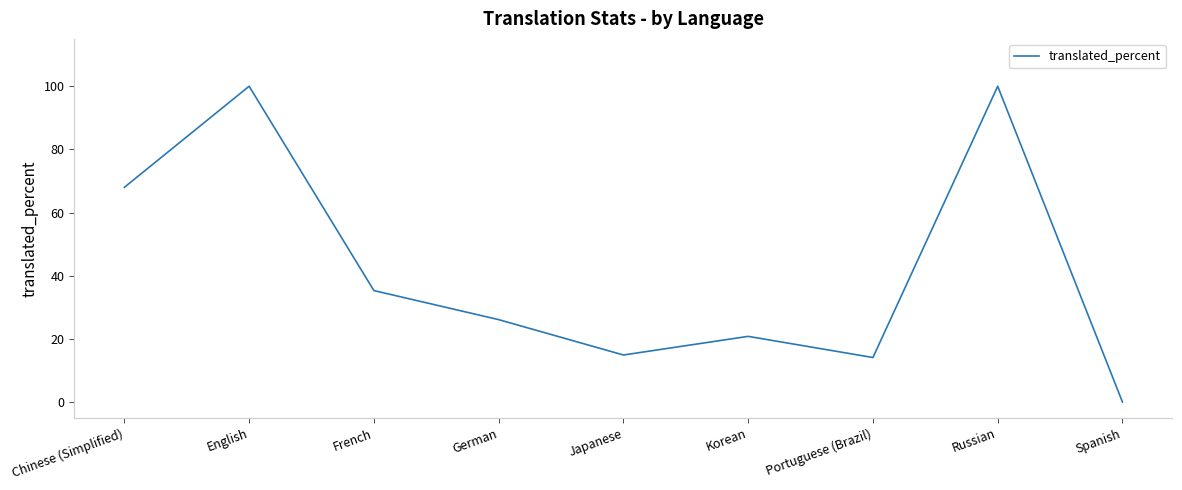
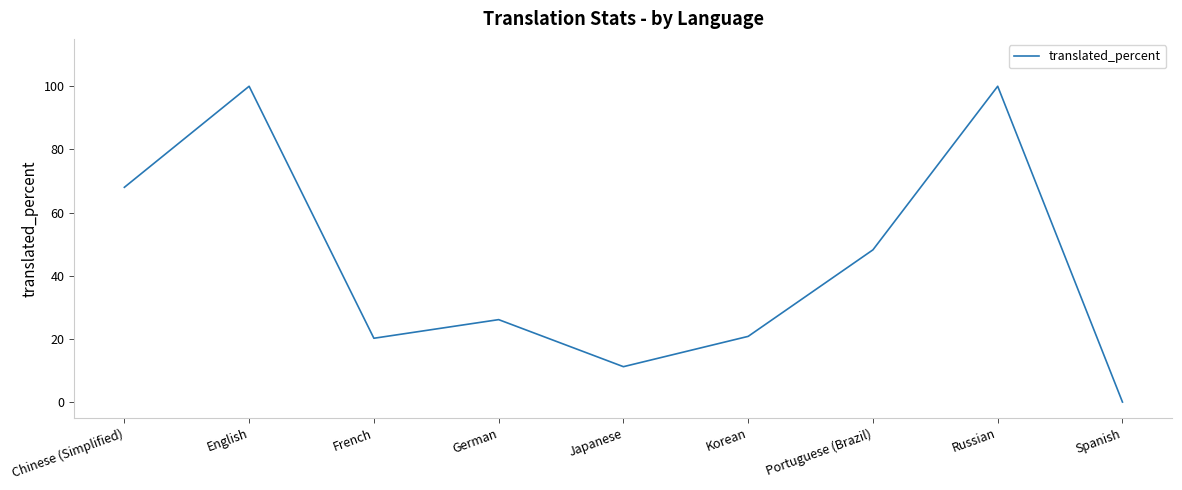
French: 35 -> 20
Japanese: 15 -> 11
Portuguese (Brazil): 14 -> 48
